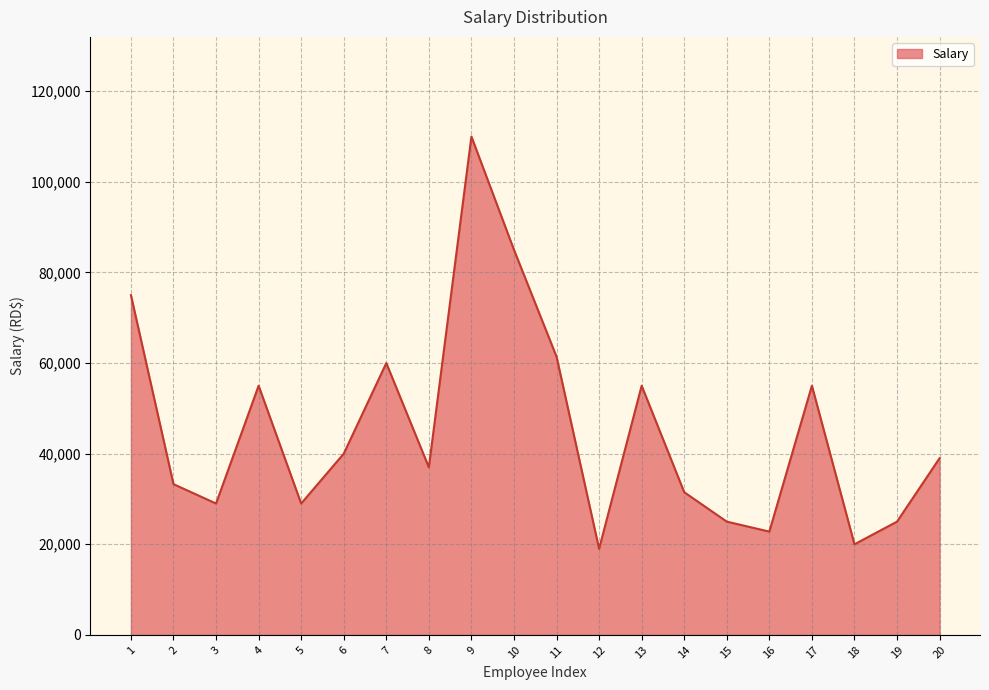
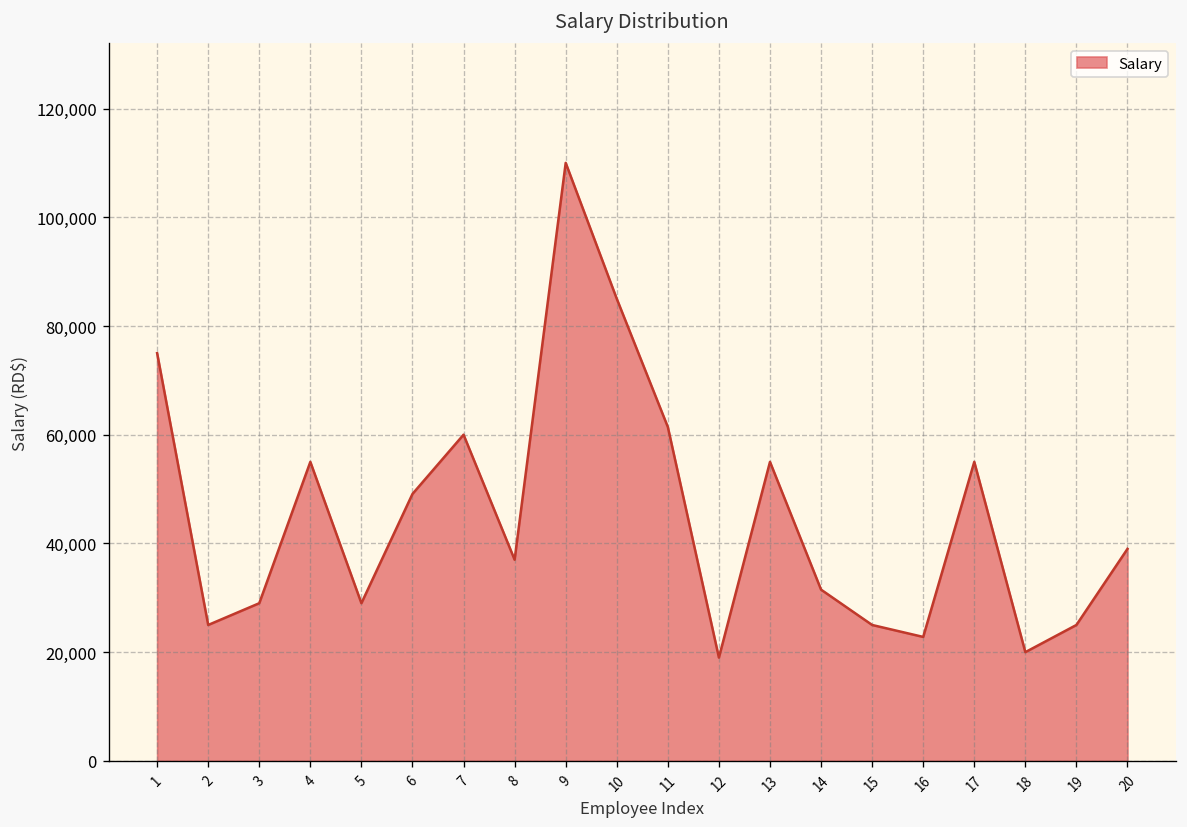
2: 33,000 -> 25,000
6: 40,000 -> 49,000
